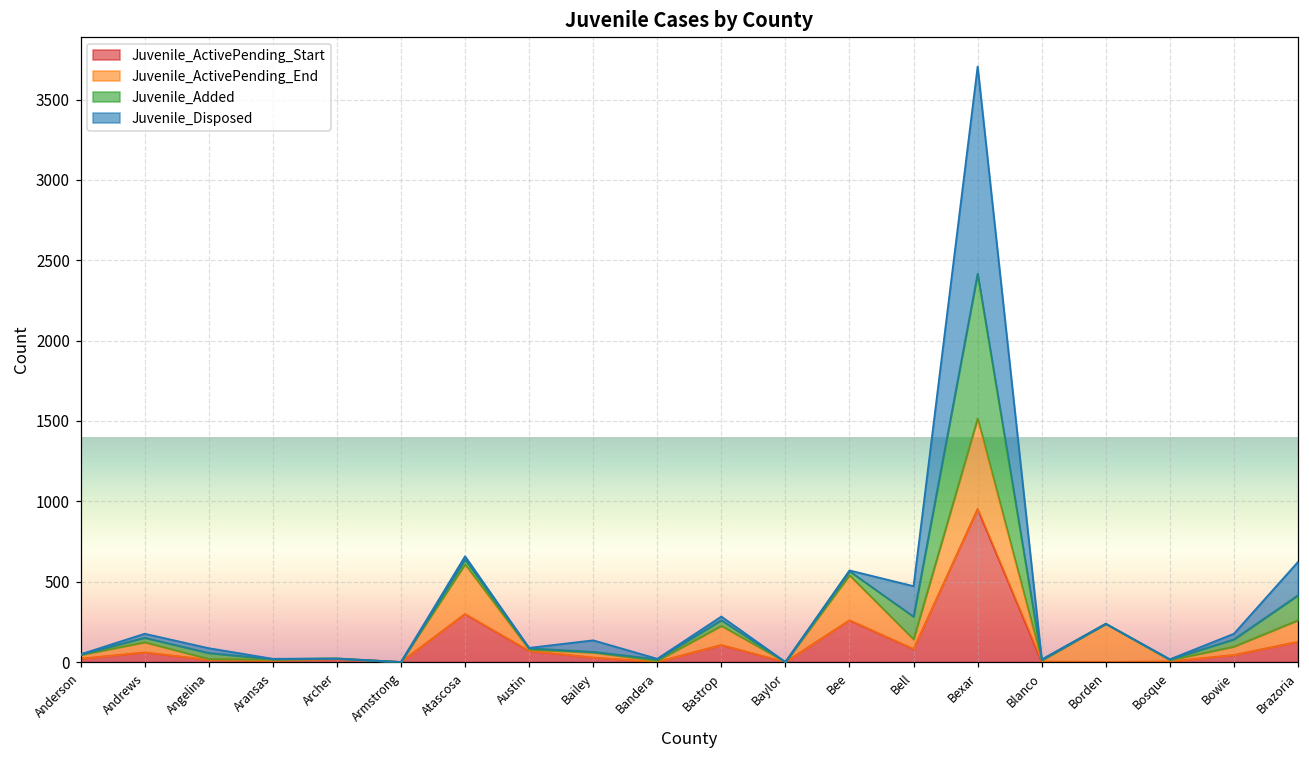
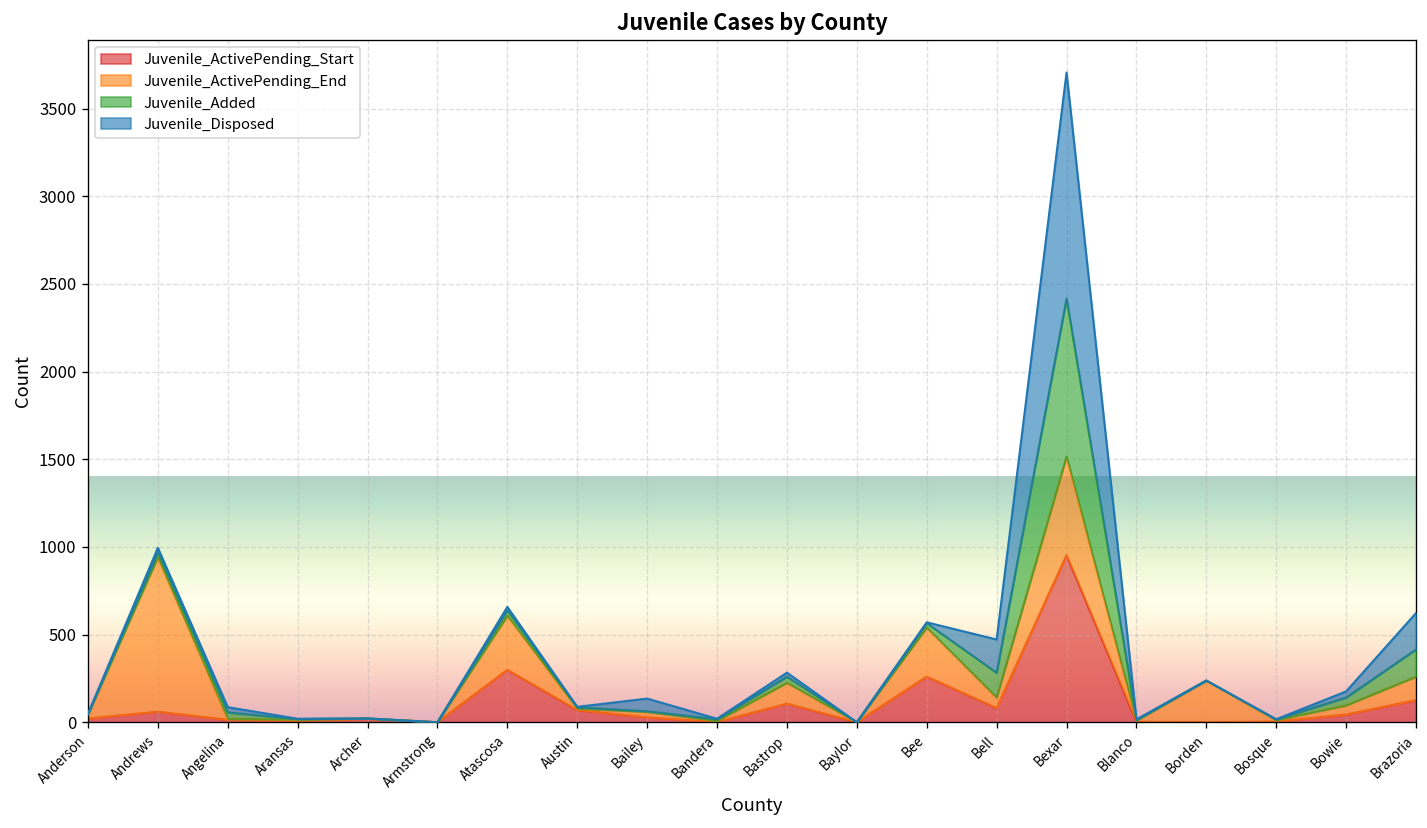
Juvenile_ActivePending_End, Andrews: 60 -> 880
